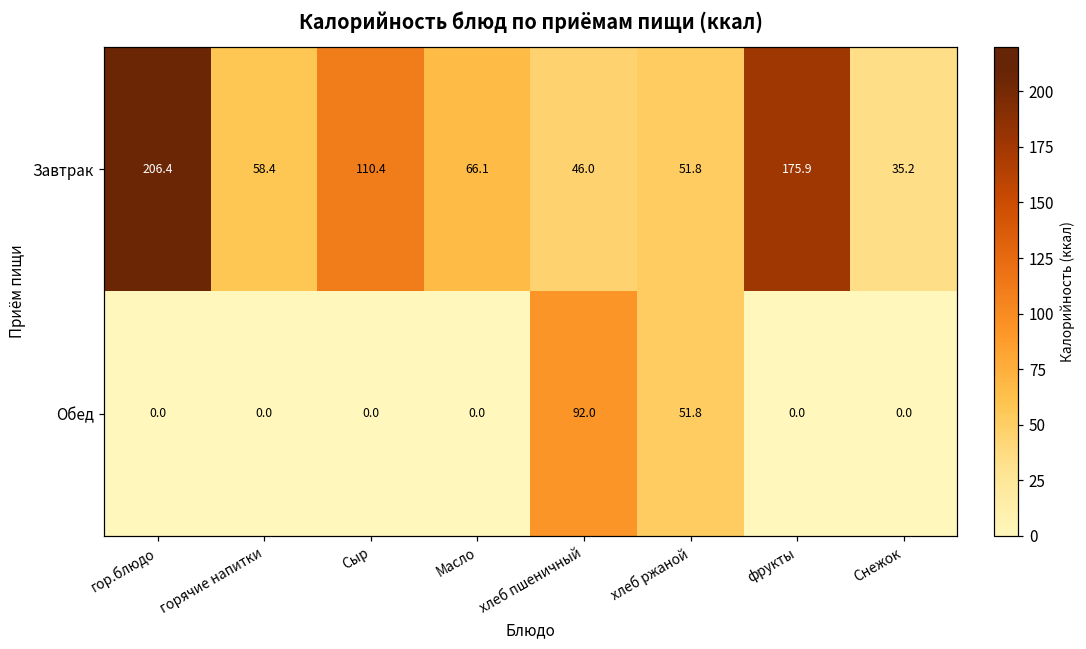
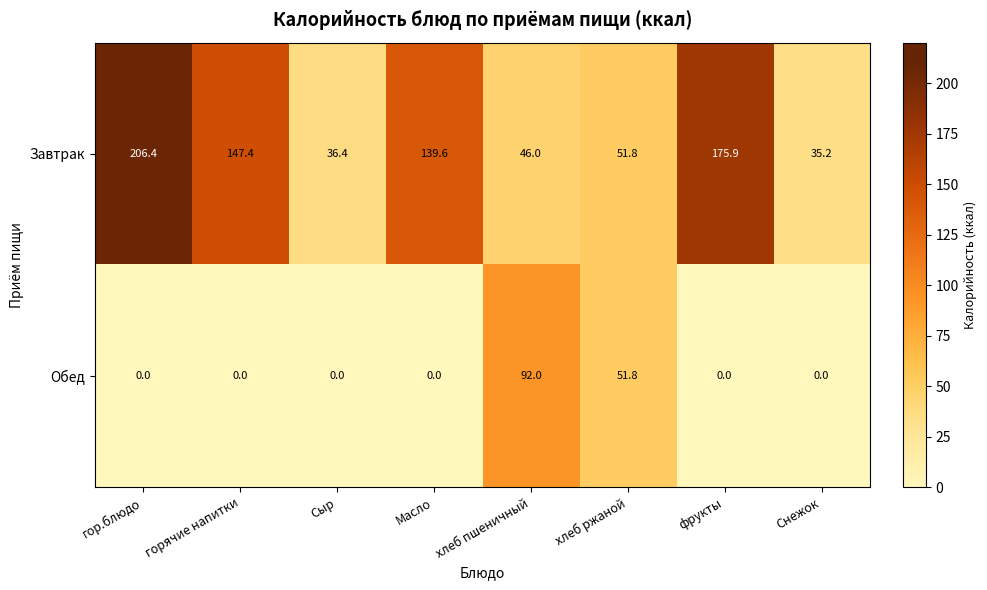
Завтрак, горячие напитки: 58.4 -> 147.4
Завтрак, Сыр: 110.4 -> 36.4
Завтрак, Масло: 66.1 -> 139.6
